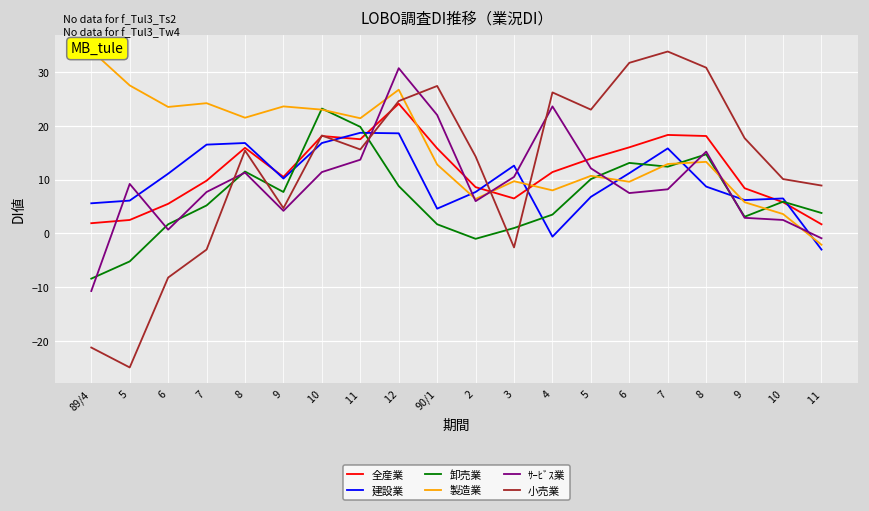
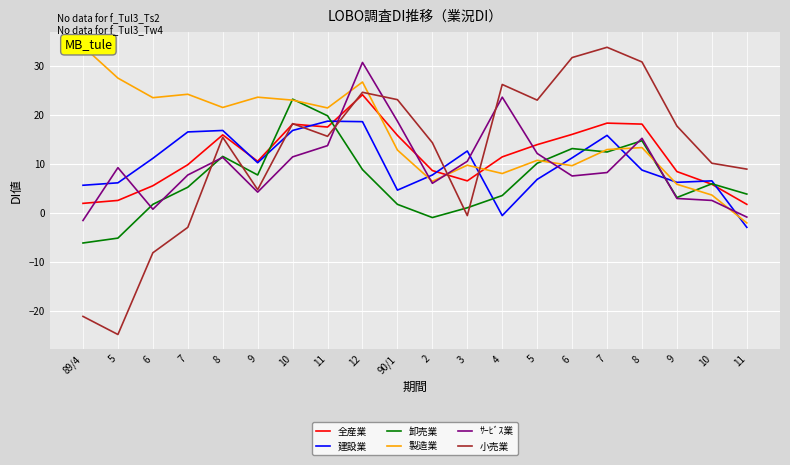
卸売業, 89/4: -8 -> -6
ｻｰﾋﾞｽ業, 89/4: -11 -> -2
ｻｰﾋﾞｽ業, 90/1: 22 -> 19
小売業, 90/1: 27 -> 23
小売業, 3: -3 -> -1
